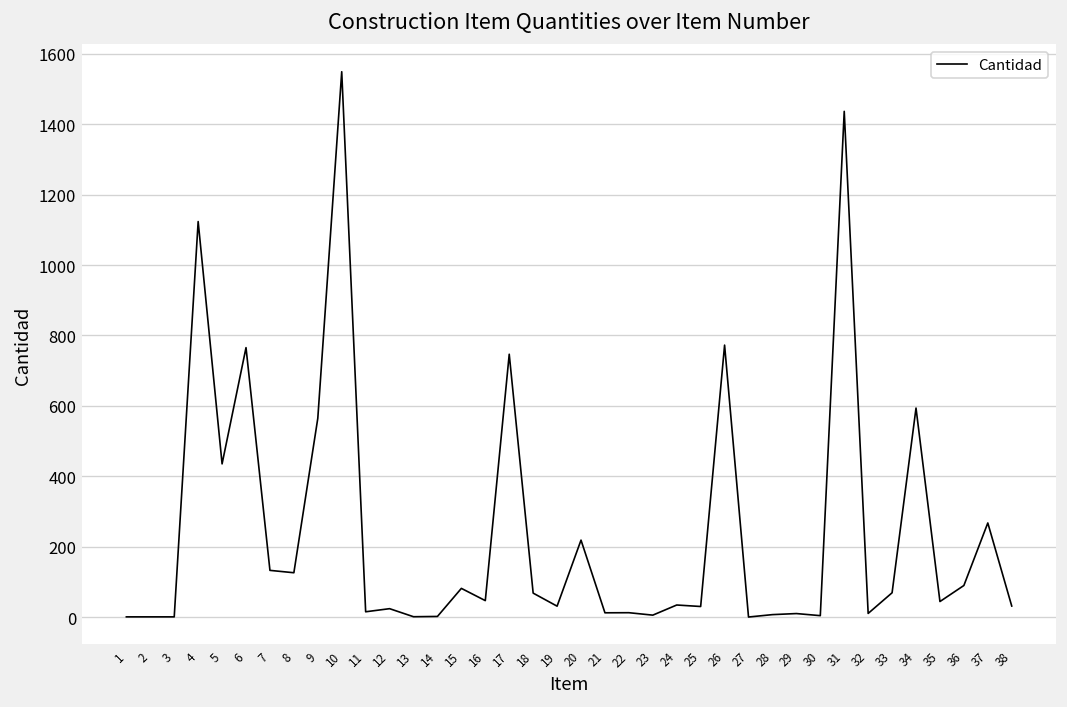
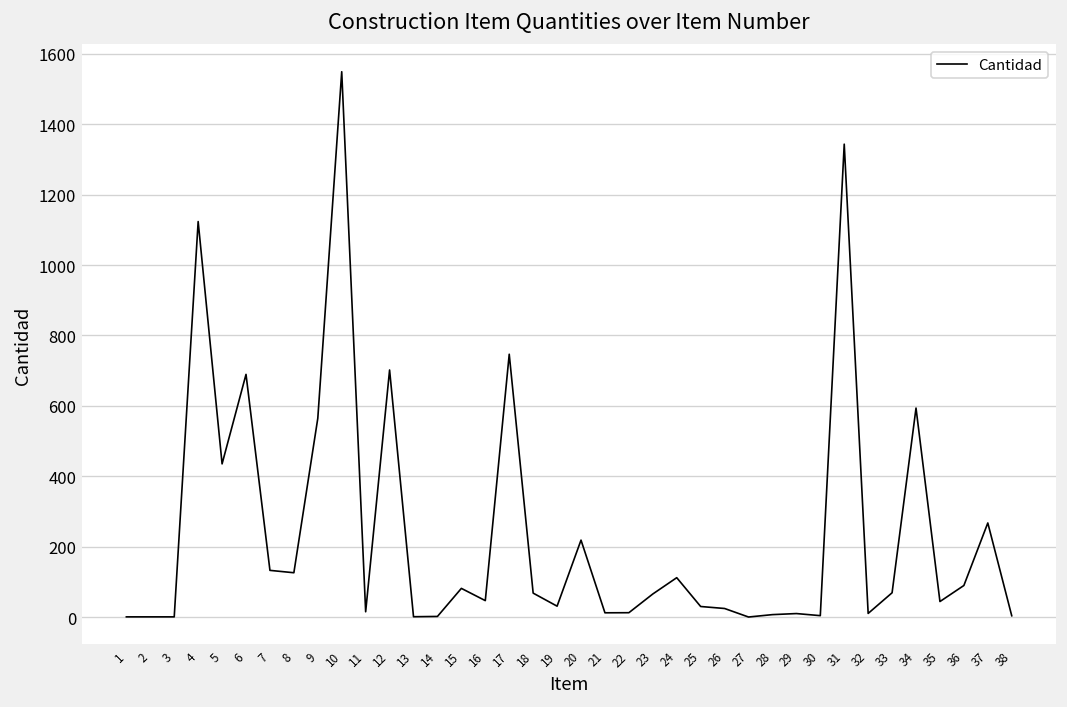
6: 770 -> 690
12: 20 -> 700
23: 10 -> 70
24: 30 -> 110
26: 770 -> 20
31: 1440 -> 1340
38: 30 -> 0
